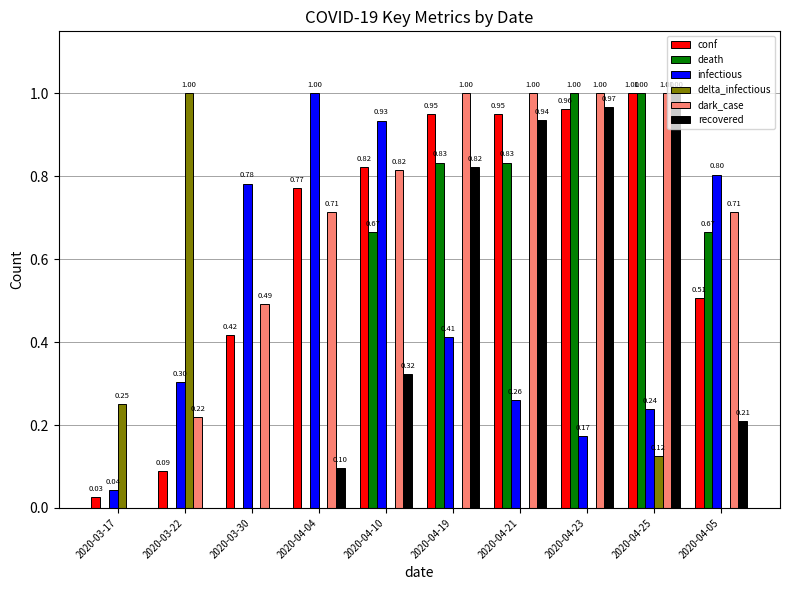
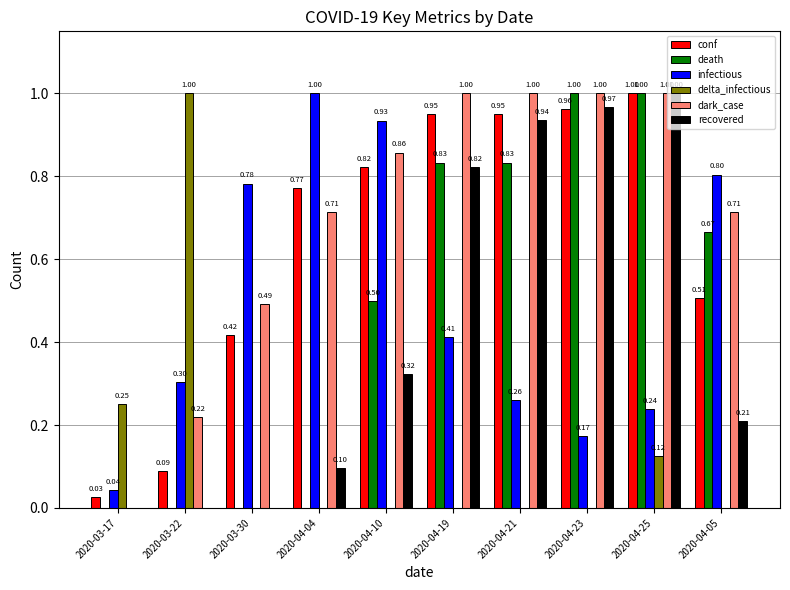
death, 2020-04-10: 0.67 -> 0.50
dark_case, 2020-04-10: 0.82 -> 0.86
